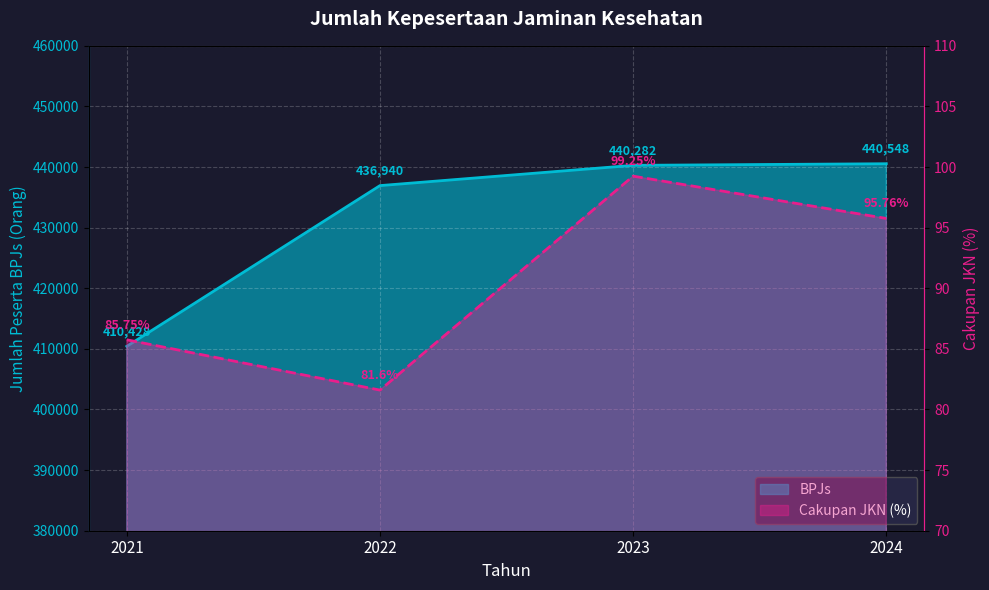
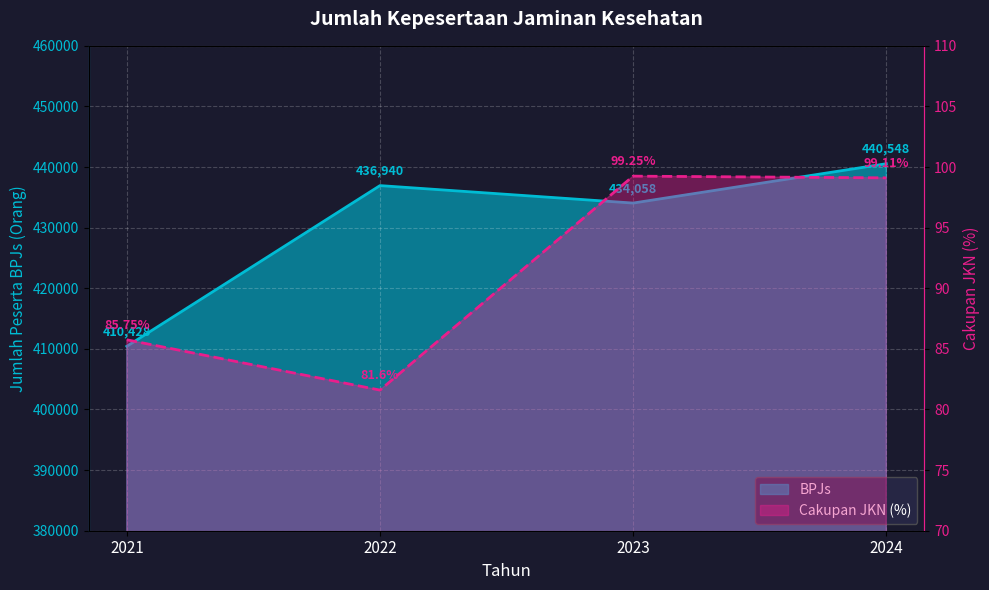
BPJs, 2023: 440,282 -> 434,058
Cakupan JKN (%), 2024: 95.76% -> 99.11%
